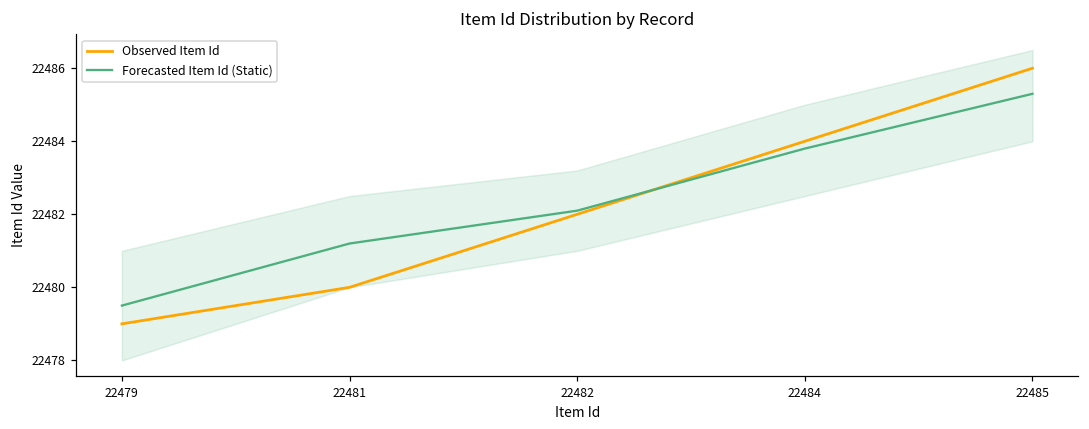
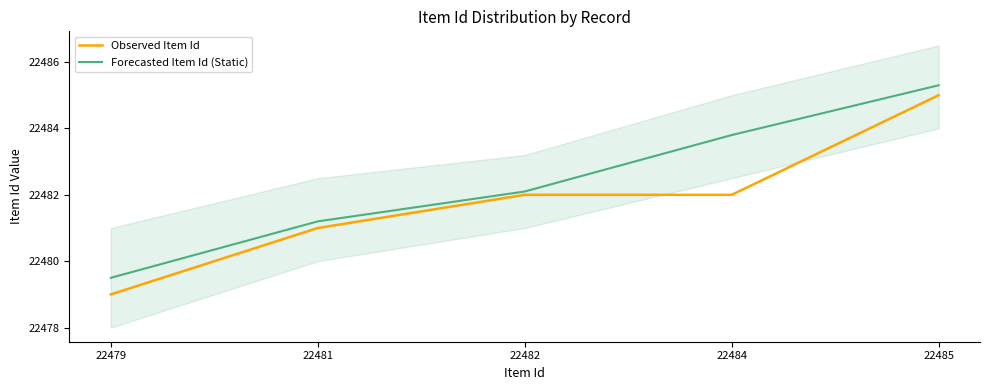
Observed Item Id, 22481: 22480 -> 22481
Observed Item Id, 22484: 22484 -> 22482
Observed Item Id, 22485: 22486 -> 22485
